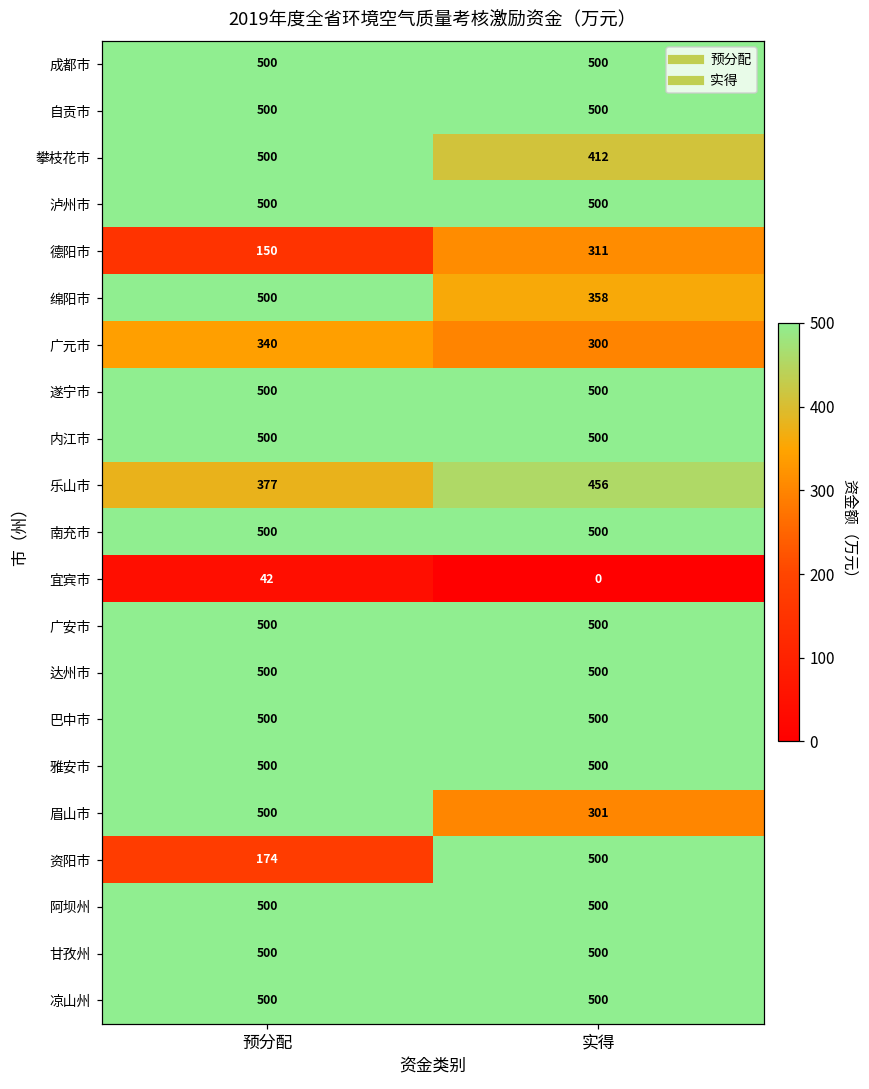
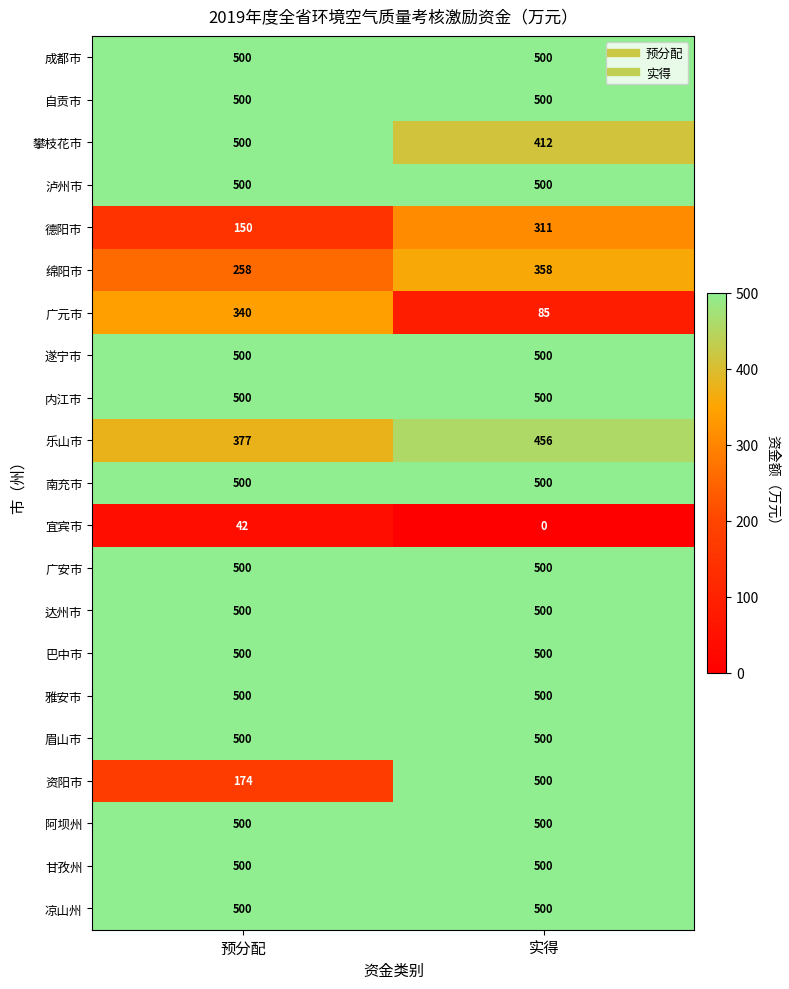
绵阳市, 预分配: 500 -> 258
广元市, 实得: 300 -> 85
眉山市, 实得: 301 -> 500
